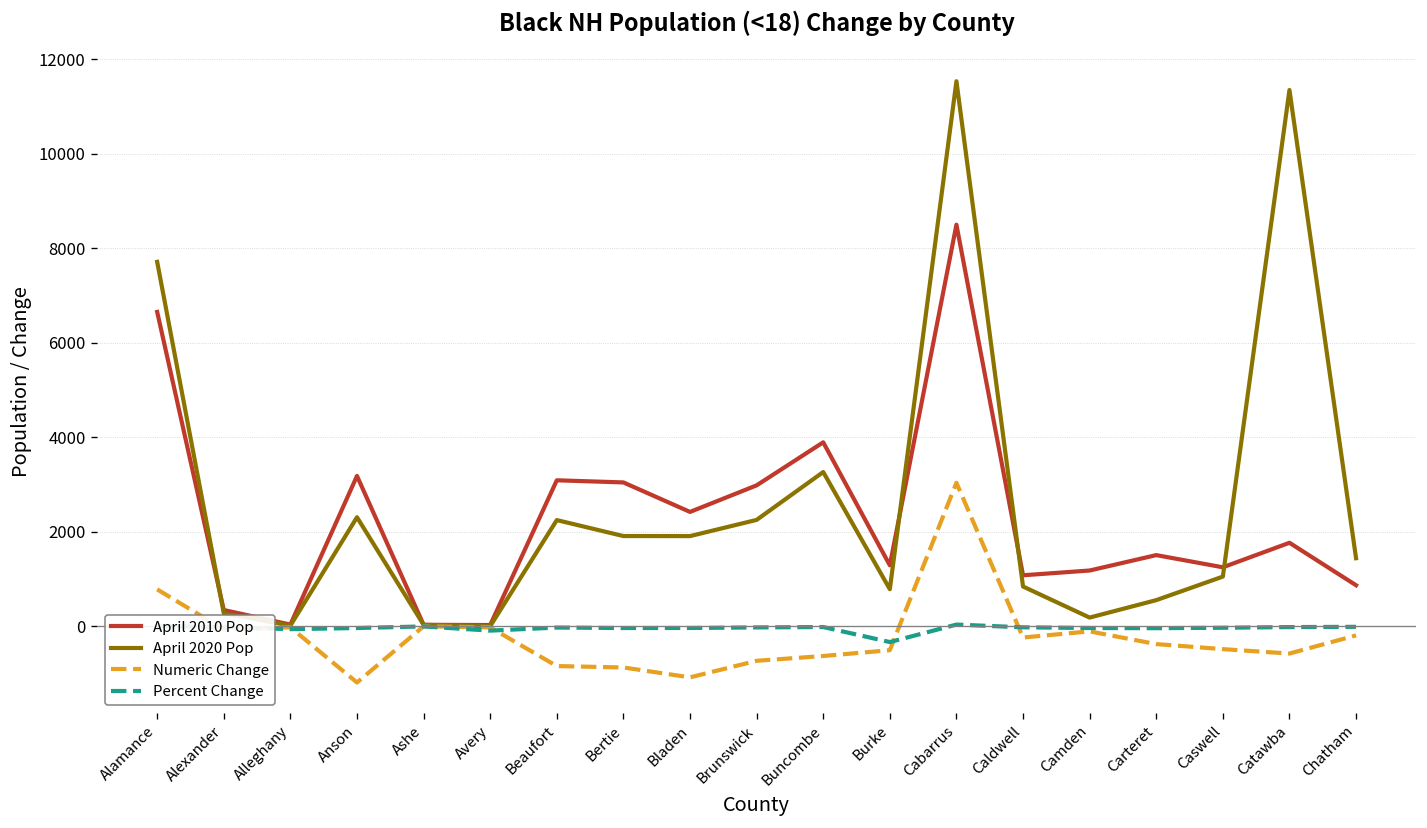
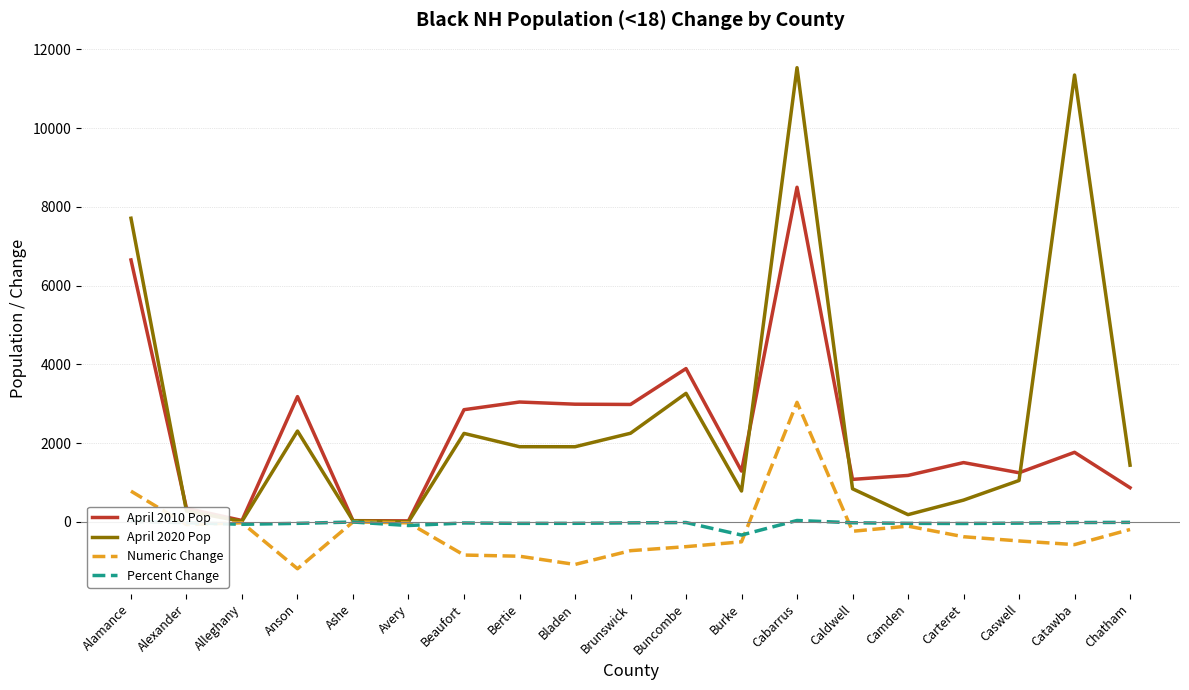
April 2010 Pop, Beaufort: 3100 -> 2800
April 2010 Pop, Bladen: 2400 -> 3000
